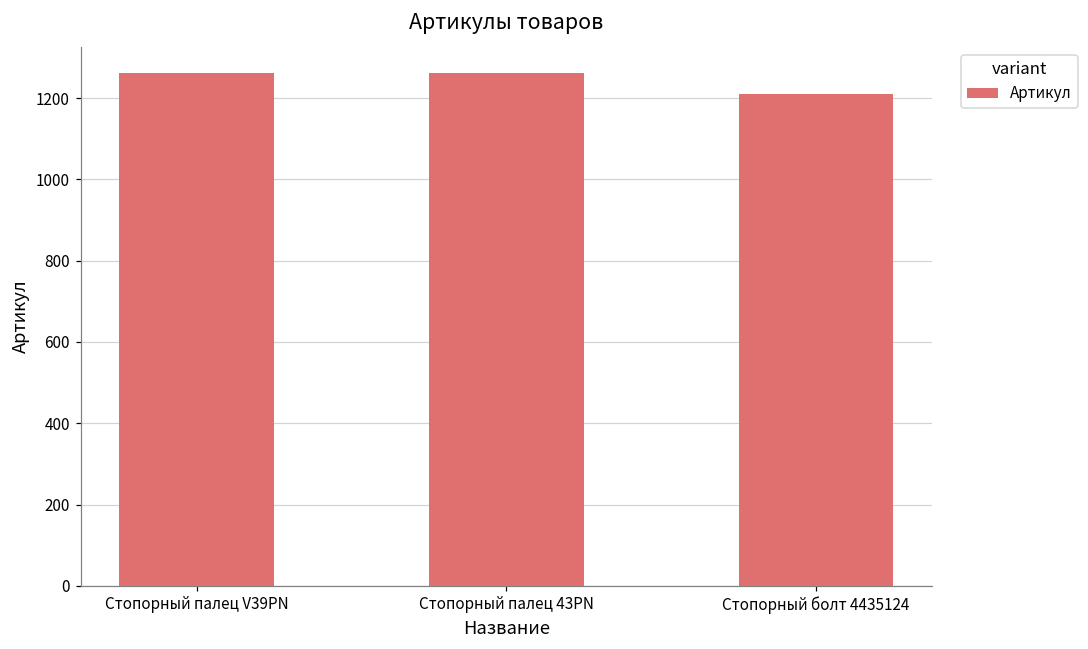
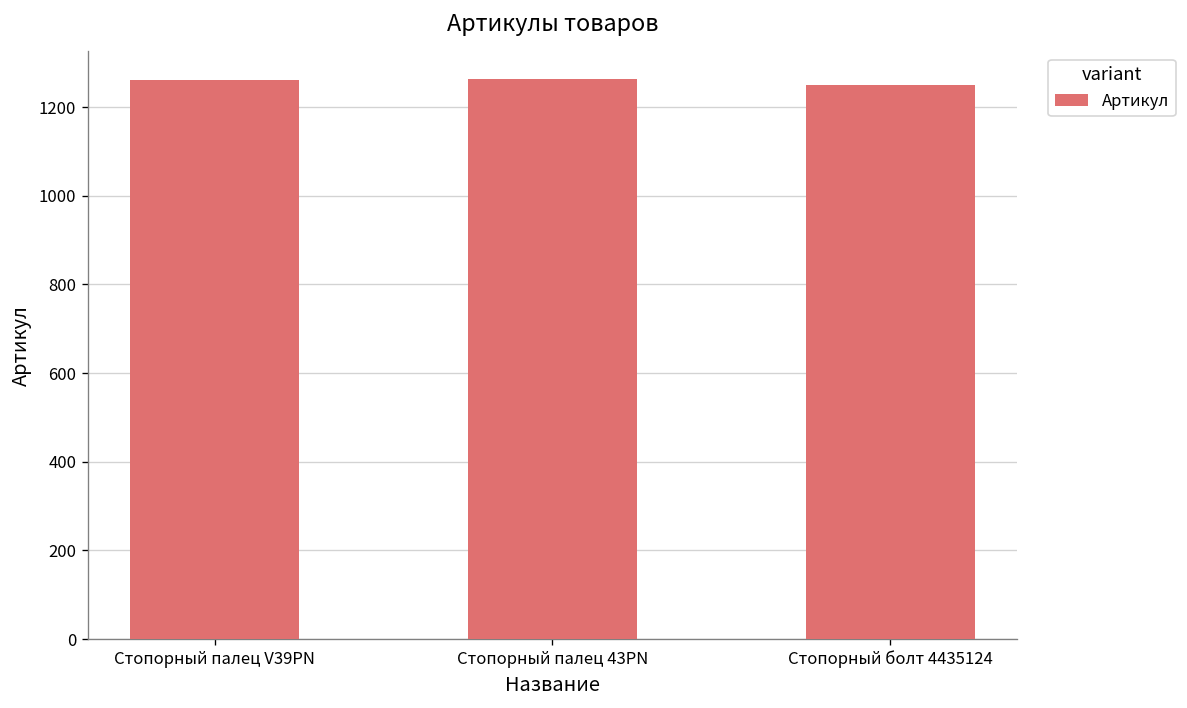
Стопорный болт 4435124: 1210 -> 1250
